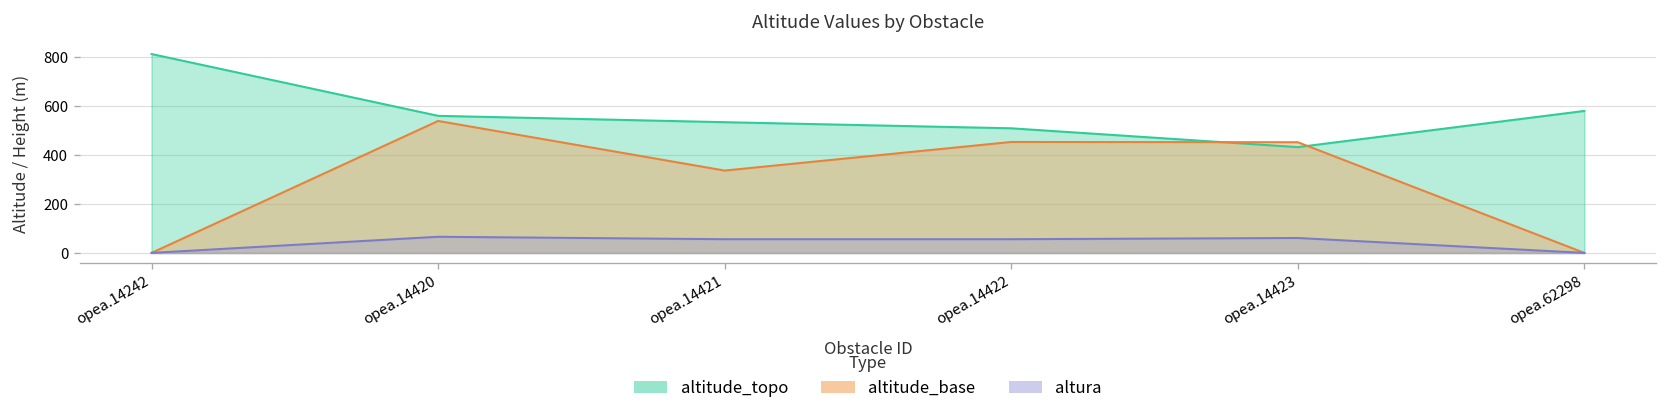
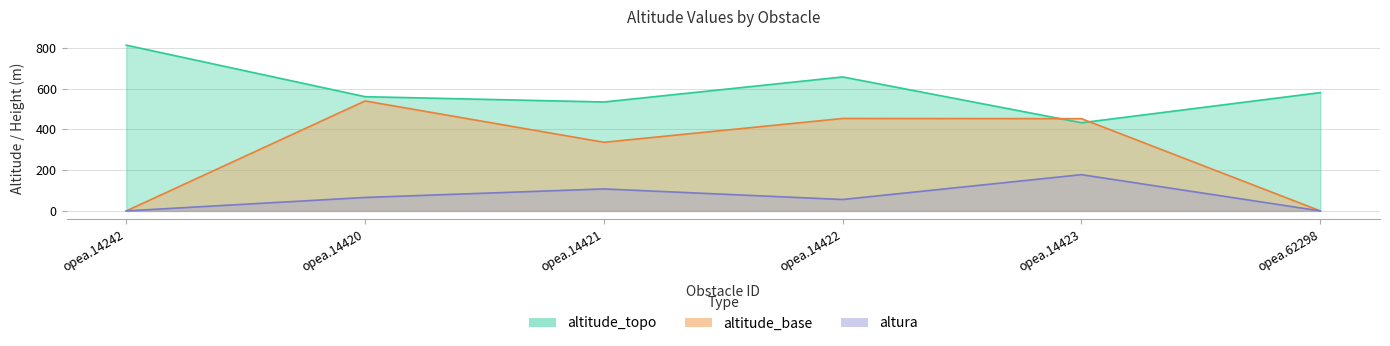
altura, opea.14421: 60 -> 110
altitude_topo, opea.14422: 510 -> 660
altura, opea.14423: 60 -> 180
